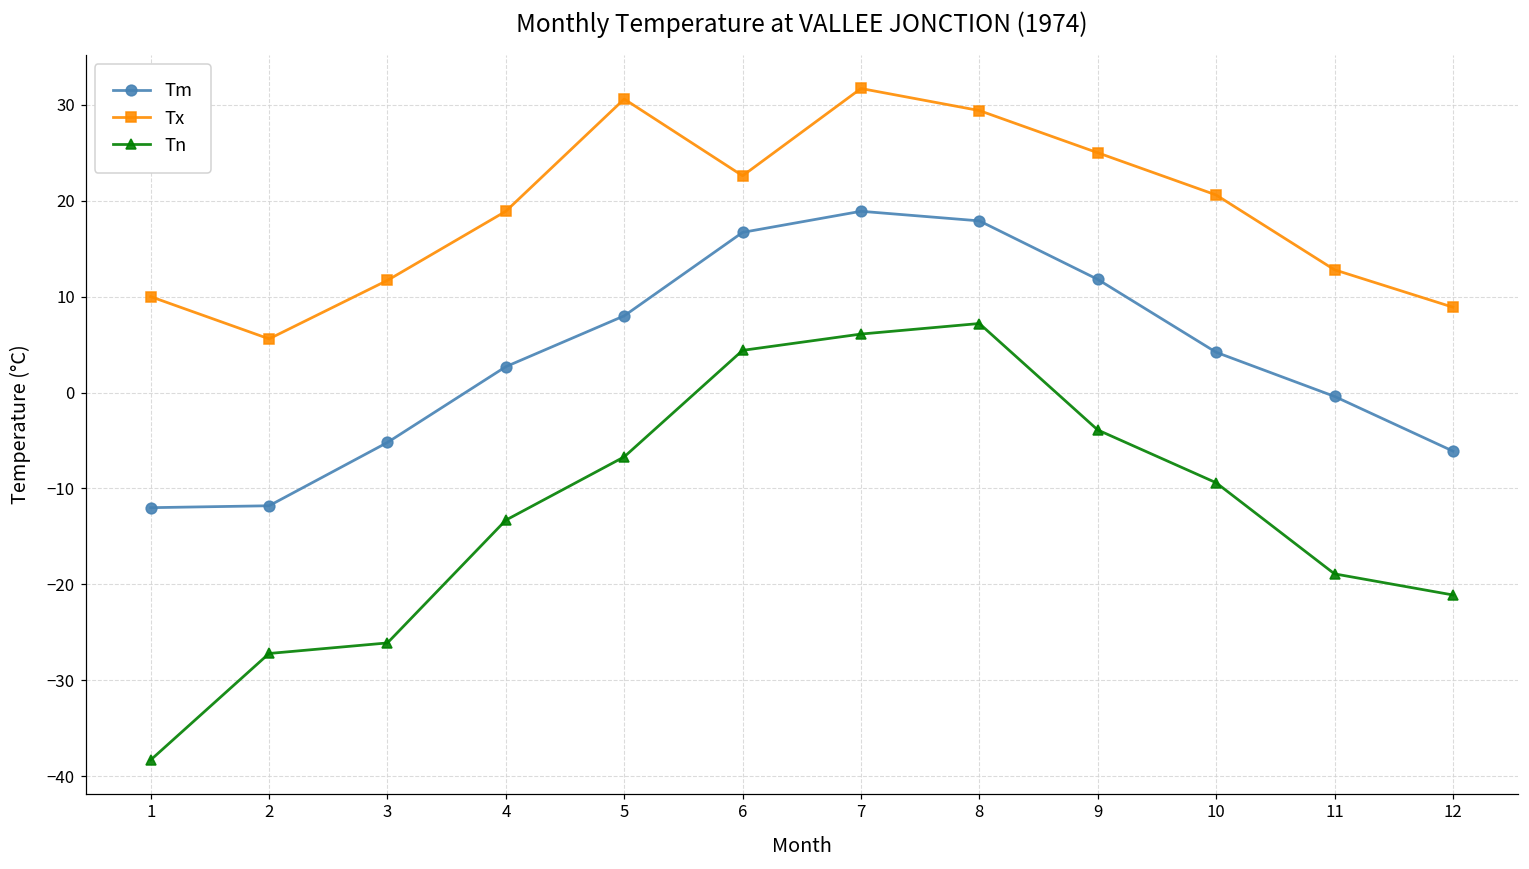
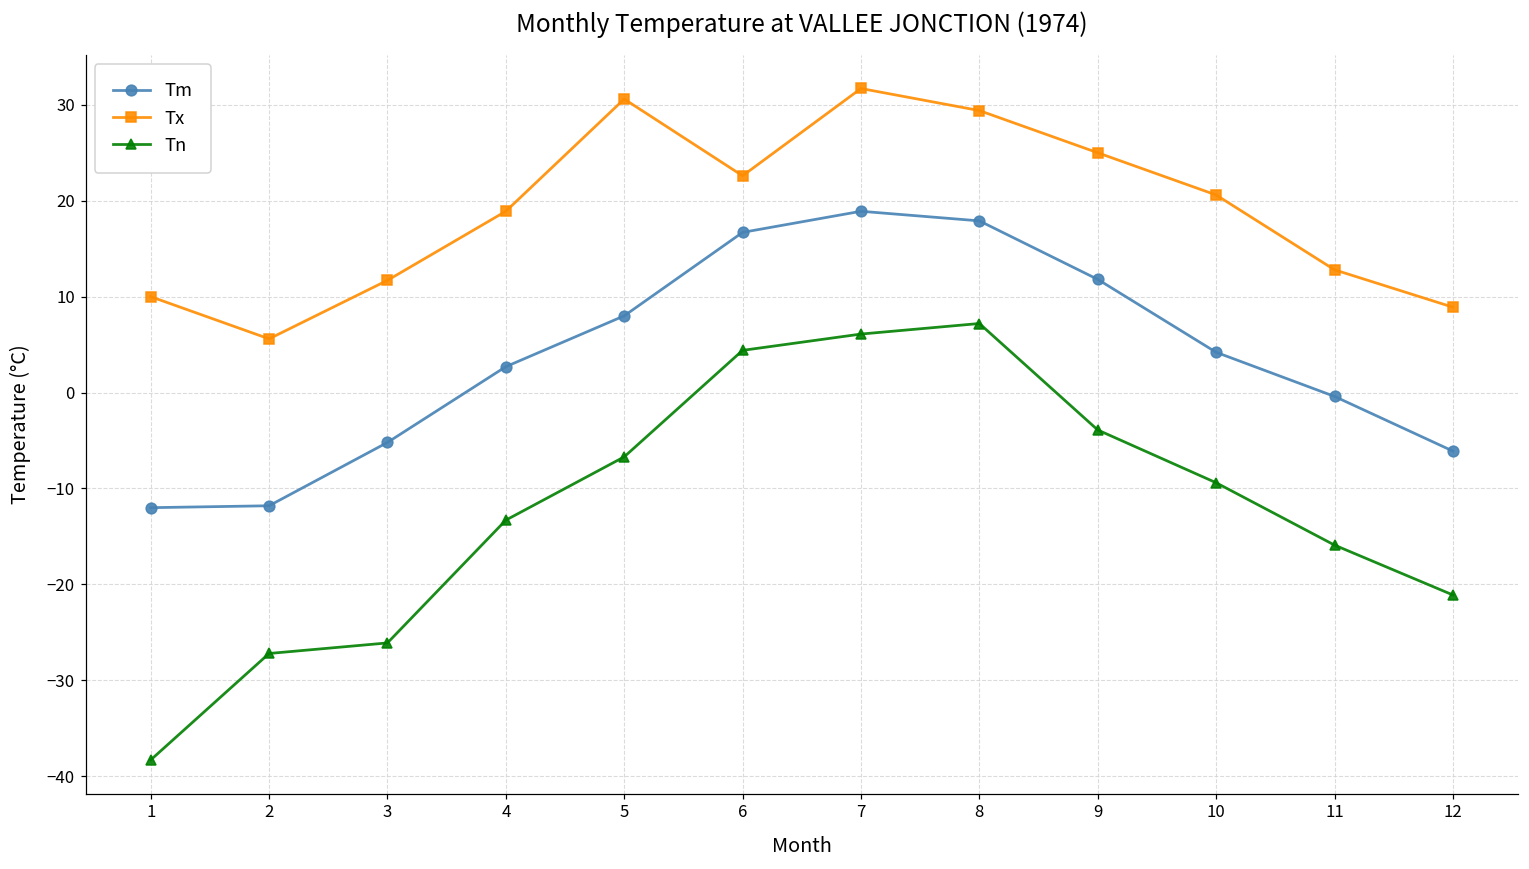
Tn, 11: -19 -> -16
